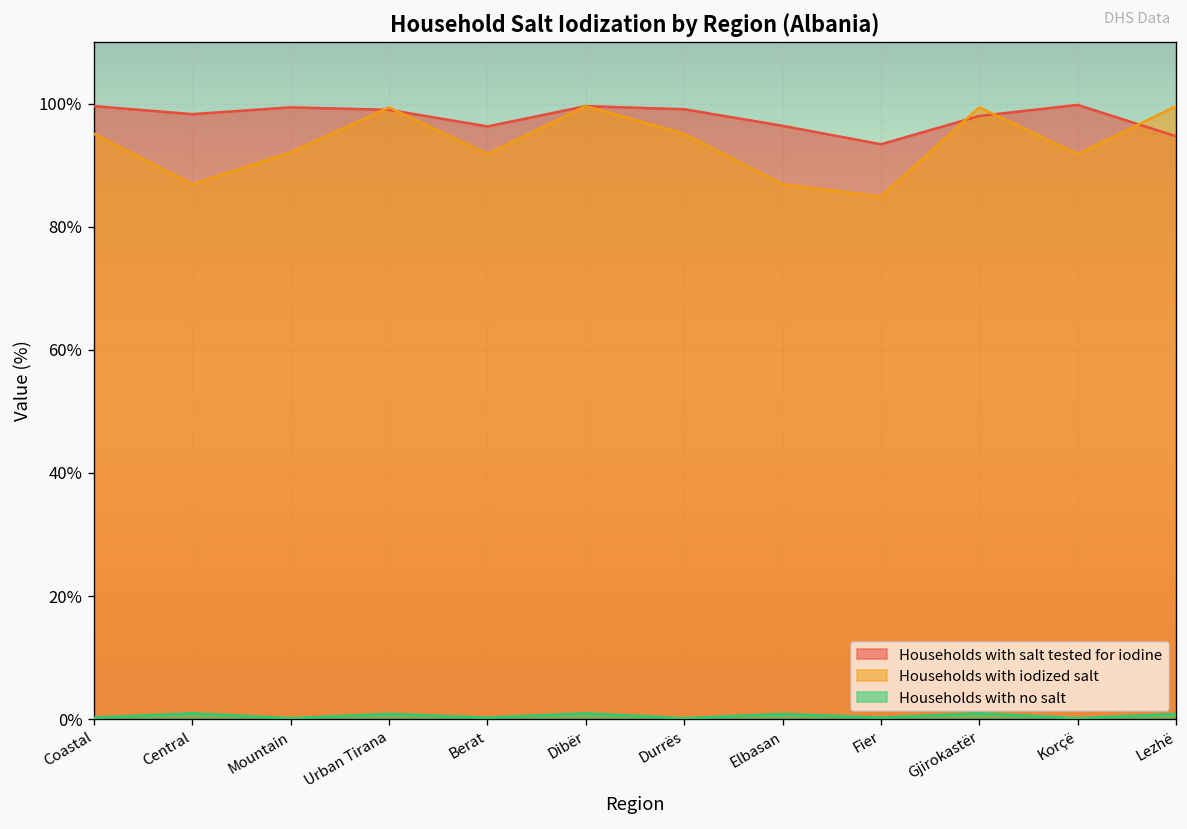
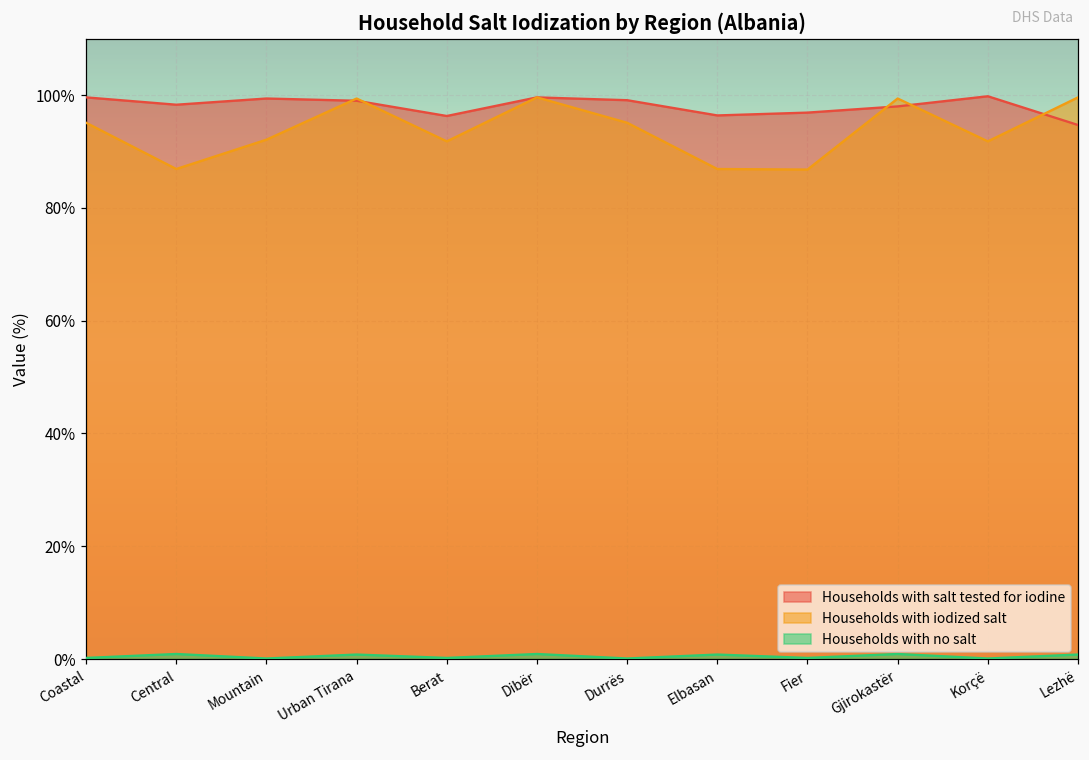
Households with salt tested for iodine, Fier: 93% -> 97%
Households with iodized salt, Fier: 85% -> 87%
